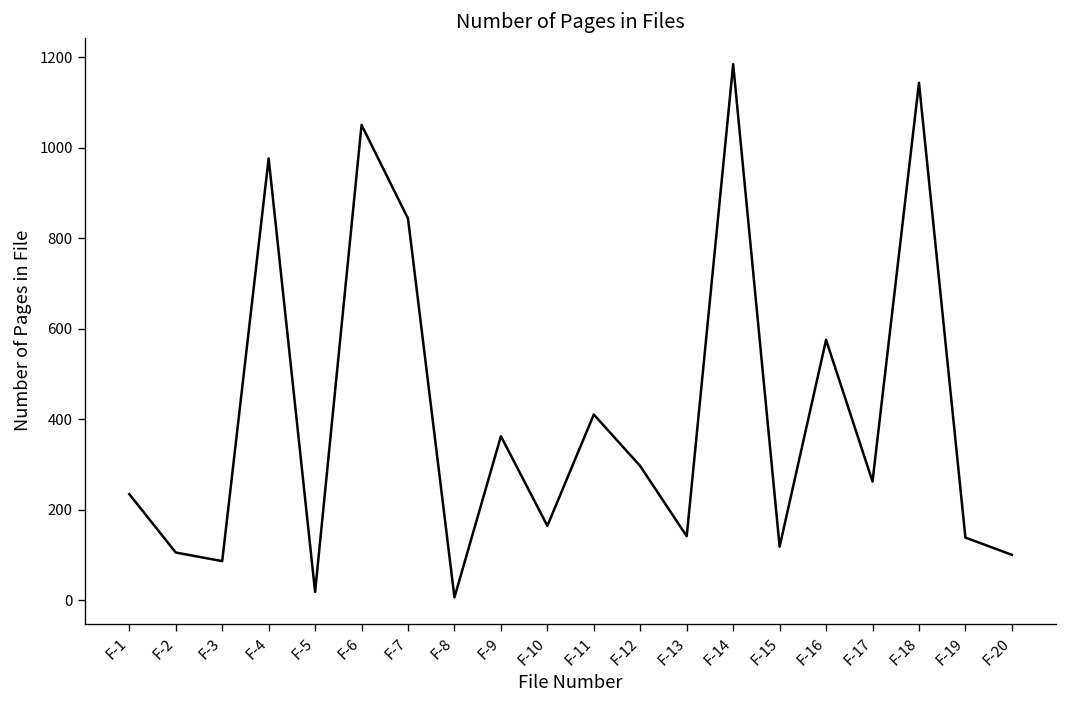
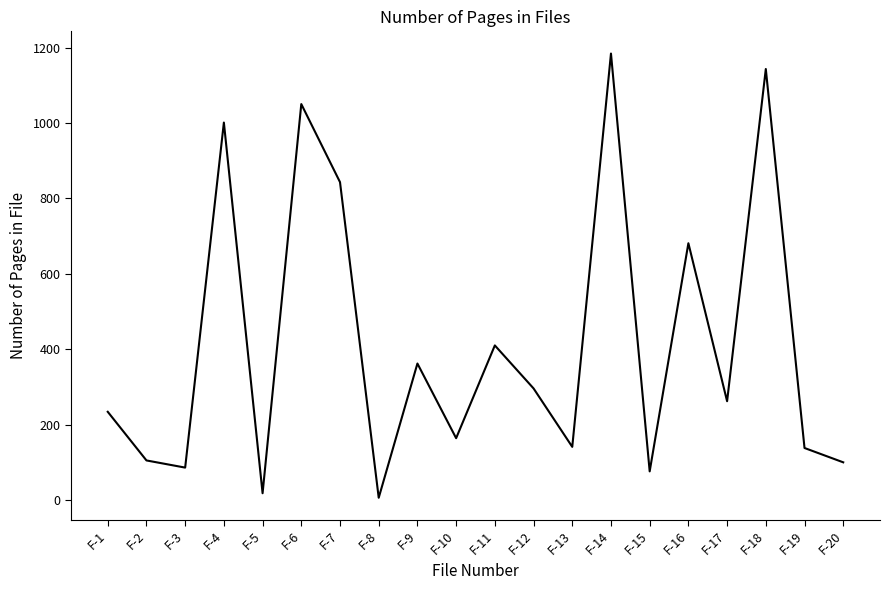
F-4: 980 -> 1000
F-15: 120 -> 80
F-16: 580 -> 680
